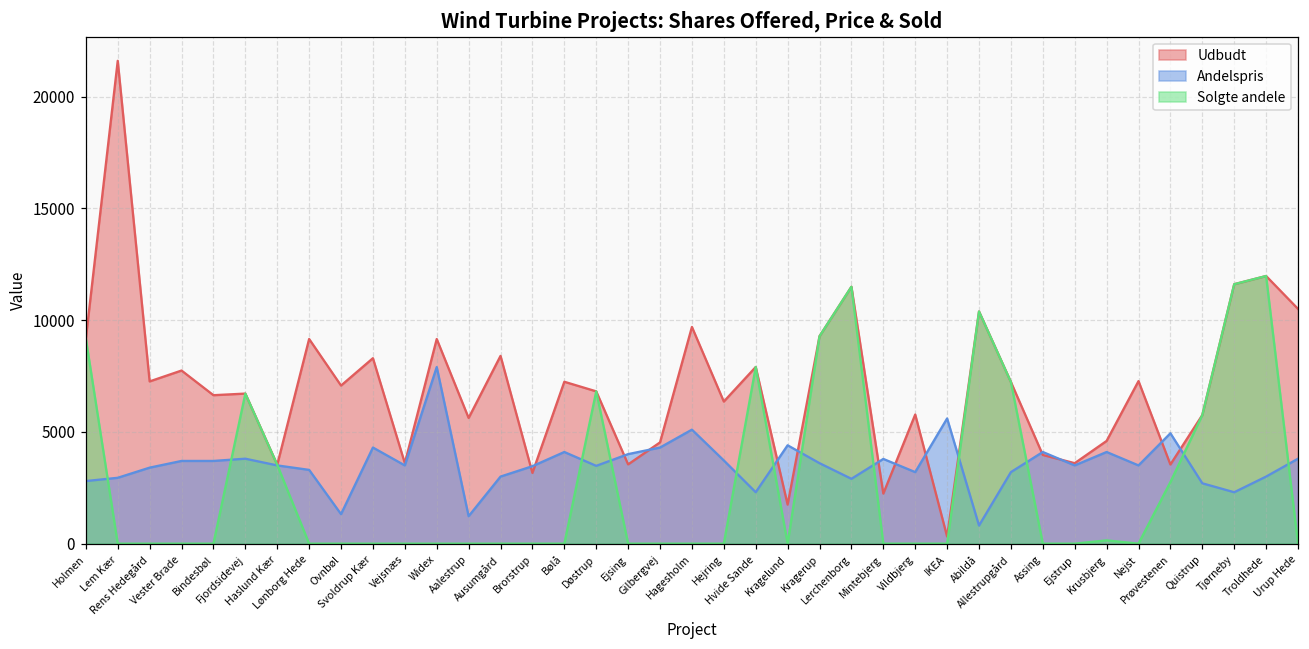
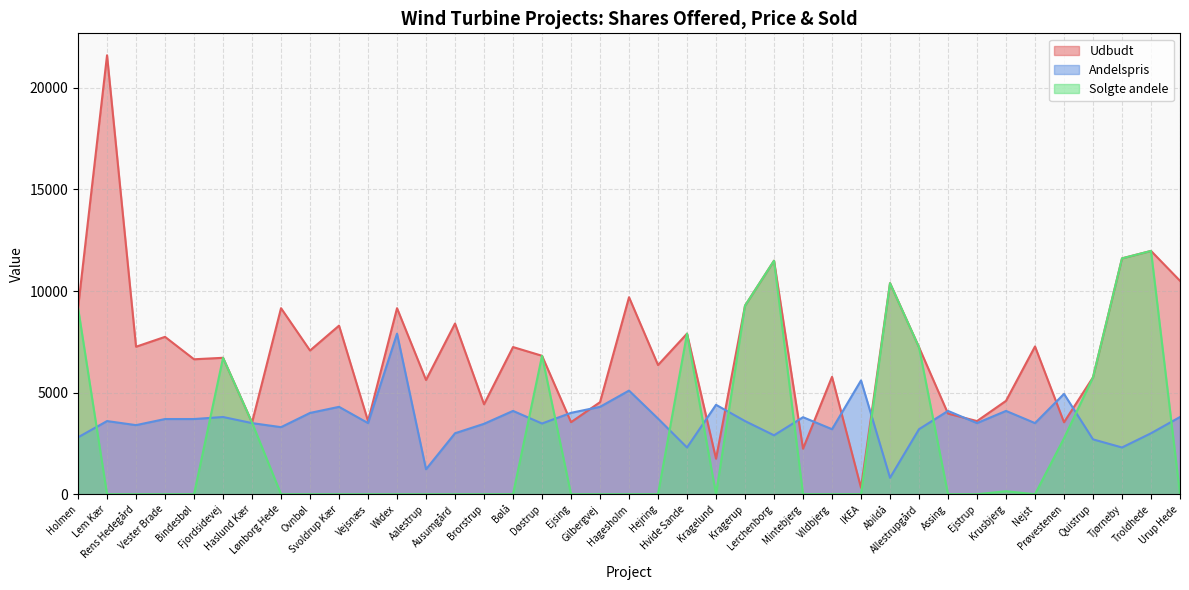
Andelspris, Lem Kær: 2900 -> 3600
Andelspris, Ovnbøl: 1300 -> 4000
Udbudt, Brorstrup: 3200 -> 4400
